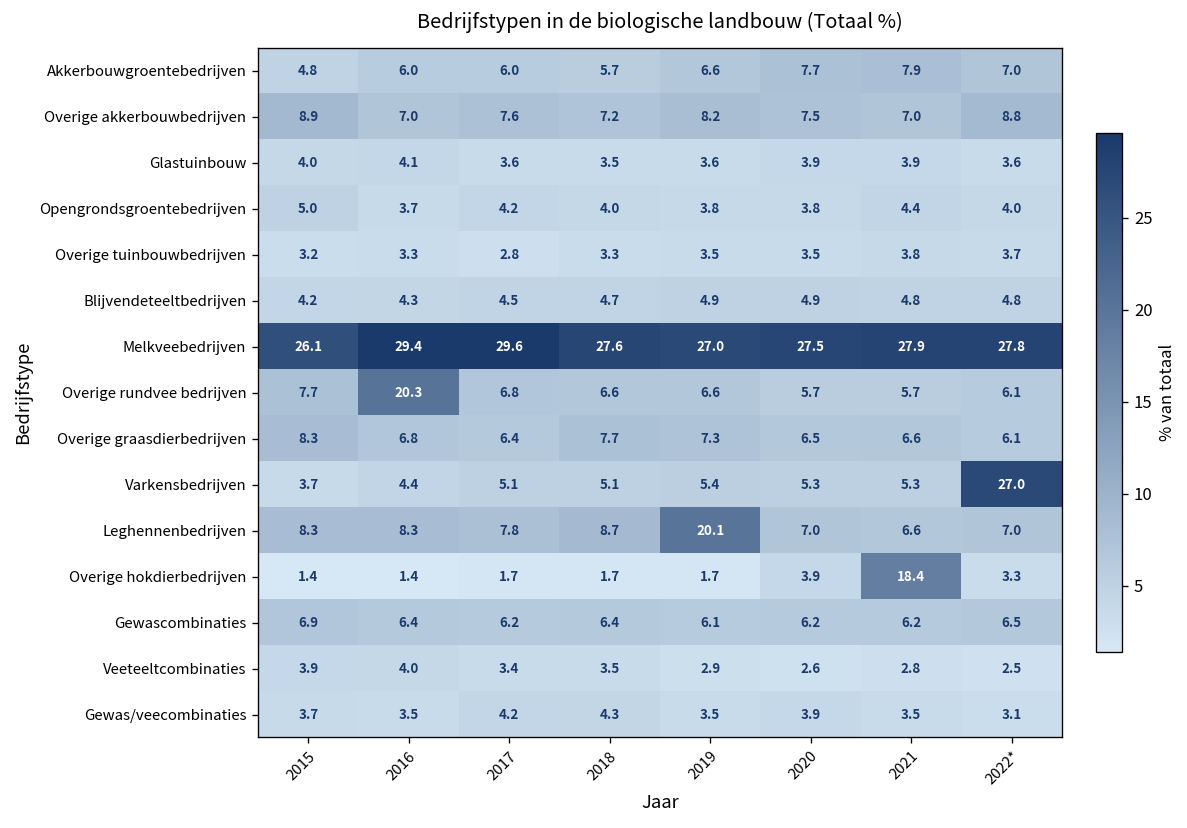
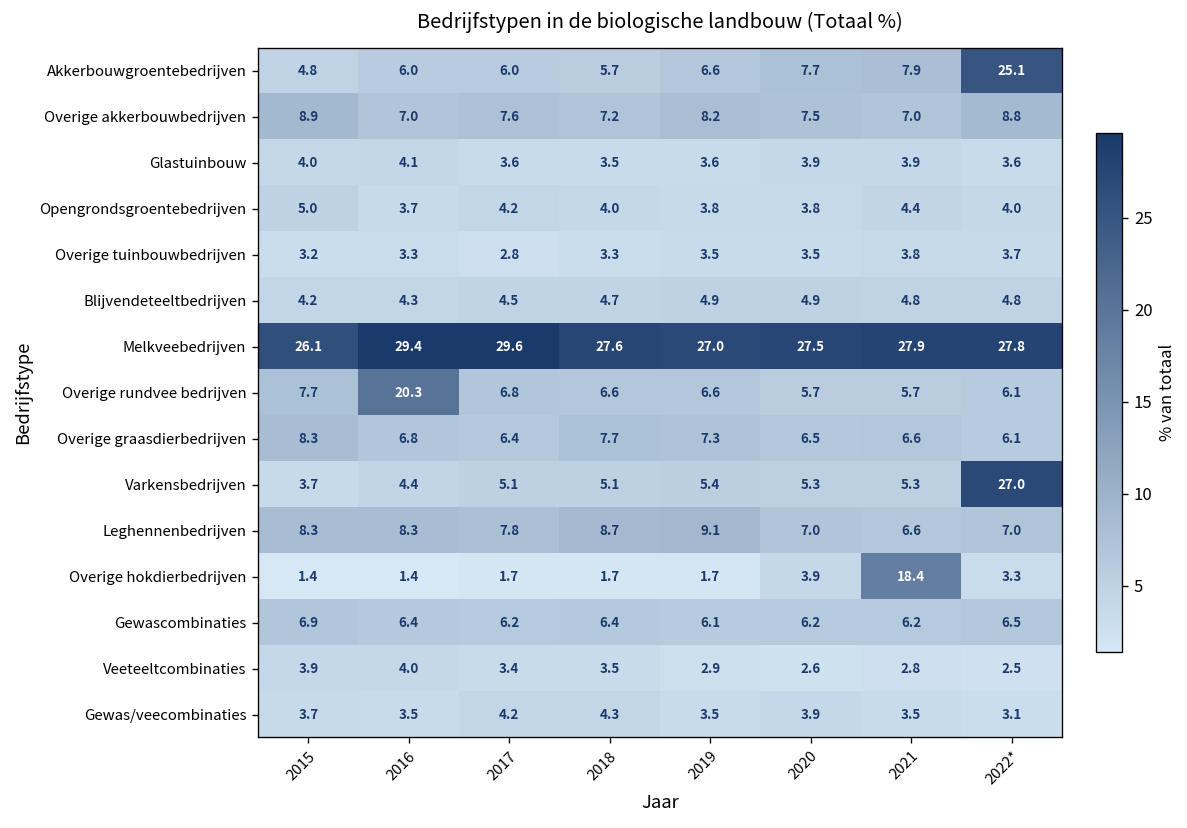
Akkerbouwgroentebedrijven, 2022*: 7.0 -> 25.1
Leghennenbedrijven, 2019: 20.1 -> 9.1
